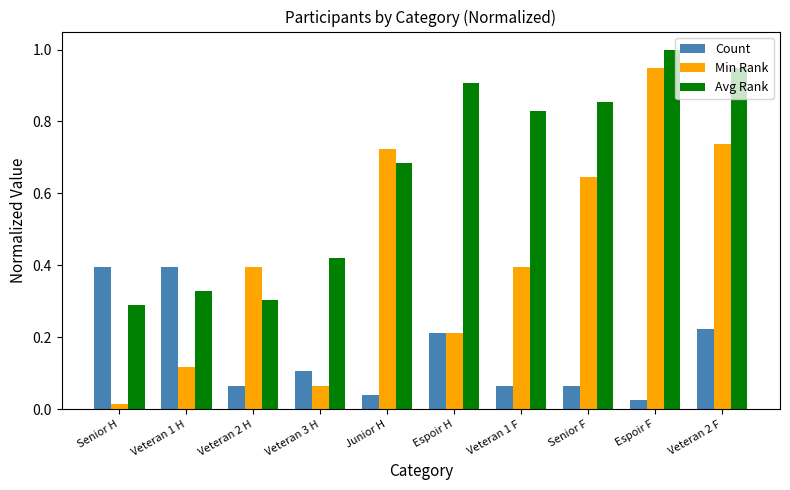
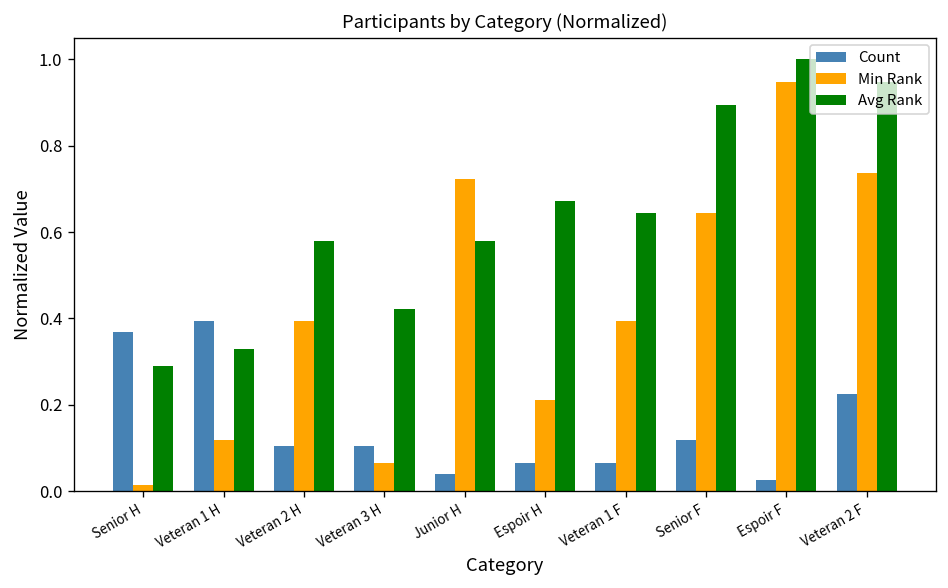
Count, Senior H: 0.39 -> 0.37
Count, Veteran 2 H: 0.07 -> 0.11
Avg Rank, Veteran 2 H: 0.30 -> 0.58
Avg Rank, Junior H: 0.68 -> 0.58
Count, Espoir H: 0.21 -> 0.07
Avg Rank, Espoir H: 0.91 -> 0.67
Avg Rank, Veteran 1 F: 0.83 -> 0.64
Count, Senior F: 0.07 -> 0.12
Avg Rank, Senior F: 0.86 -> 0.89
